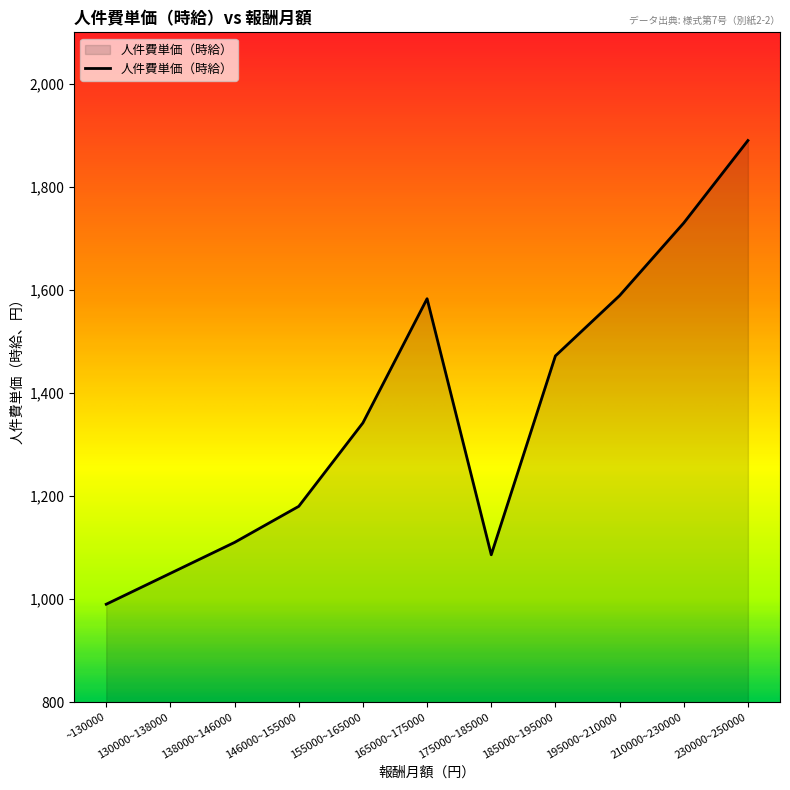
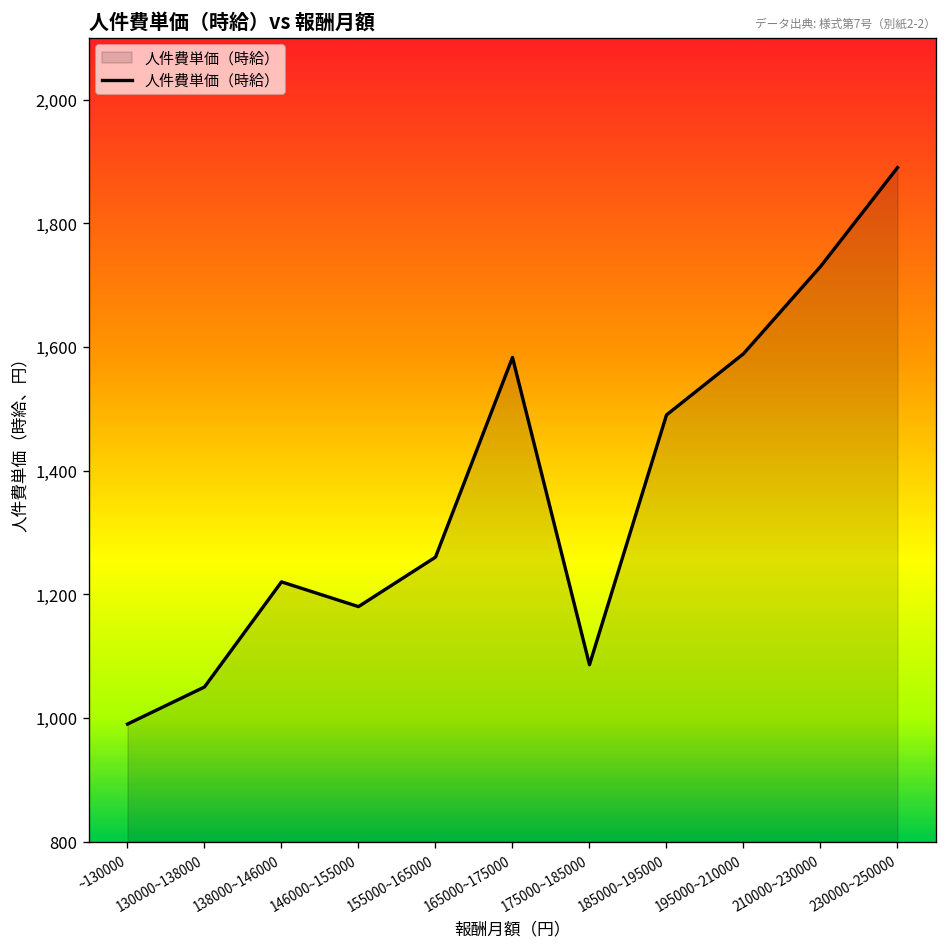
138000~146000: 1,110 -> 1,220
155000~165000: 1,340 -> 1,260
185000~195000: 1,470 -> 1,490
